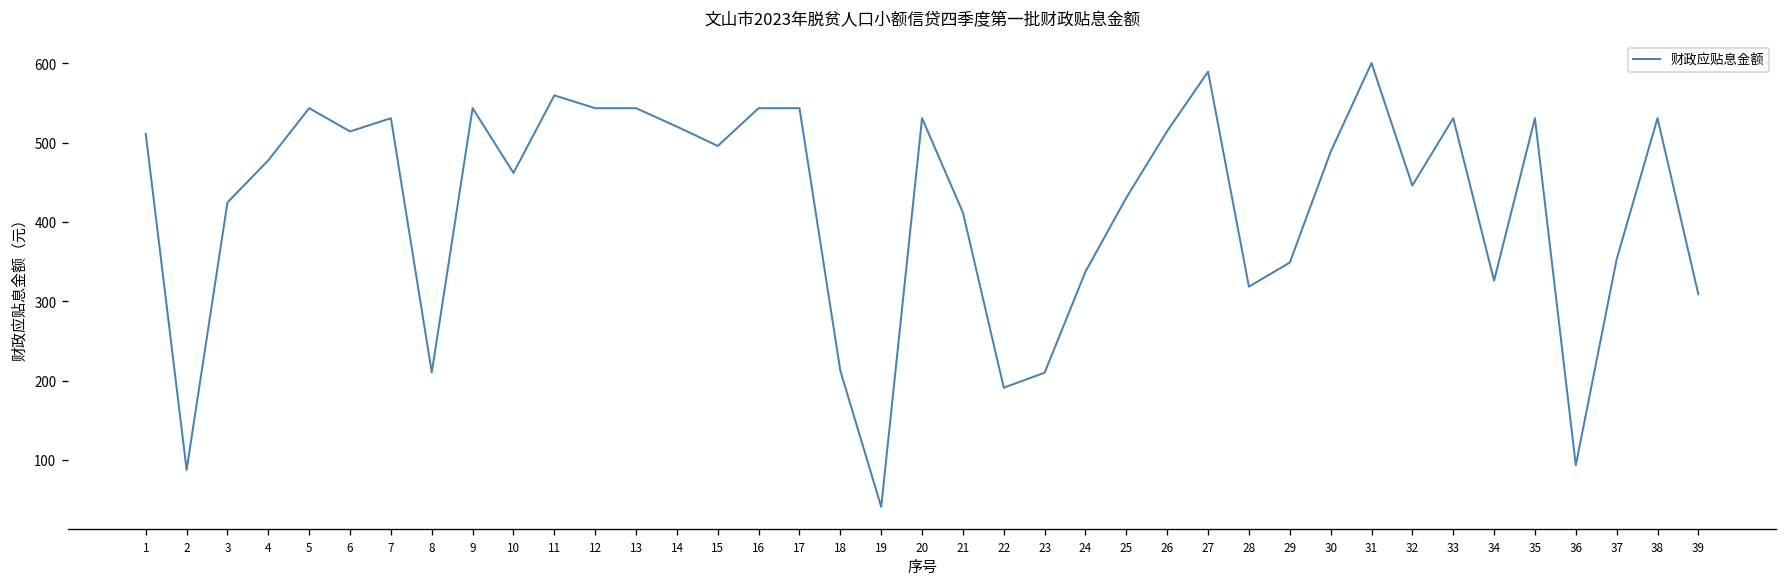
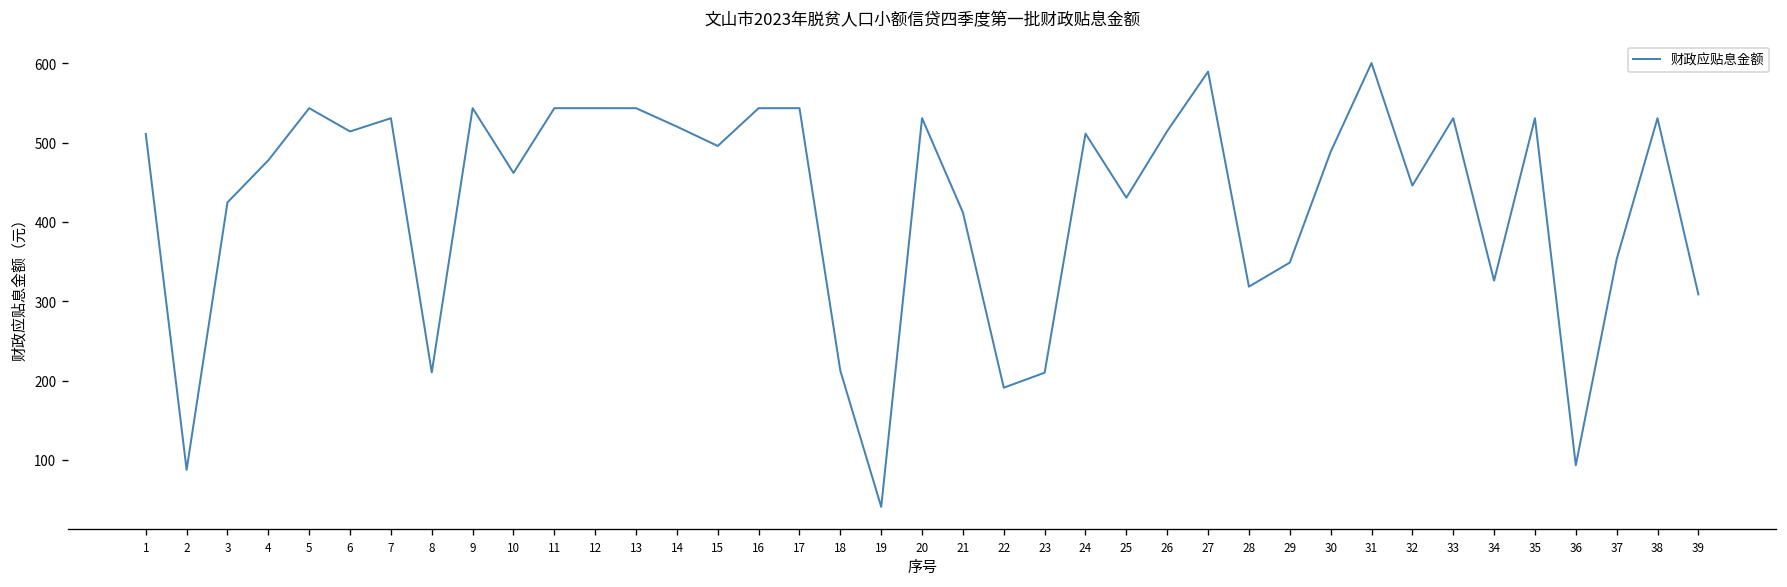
11: 560 -> 540
24: 340 -> 510
